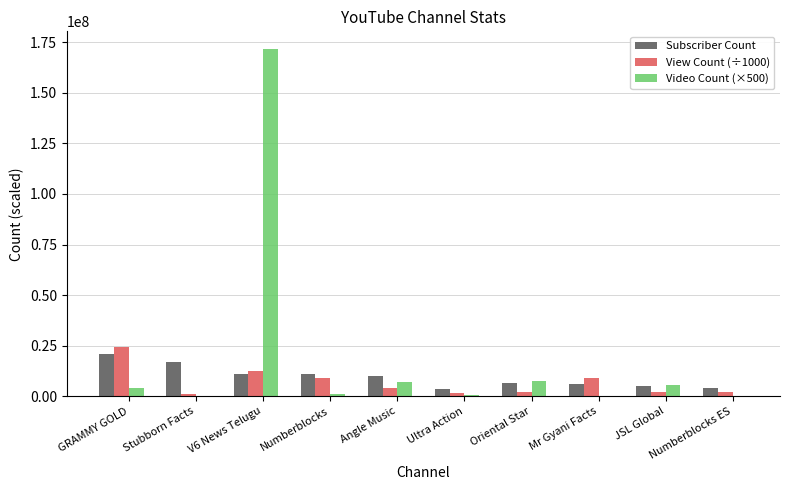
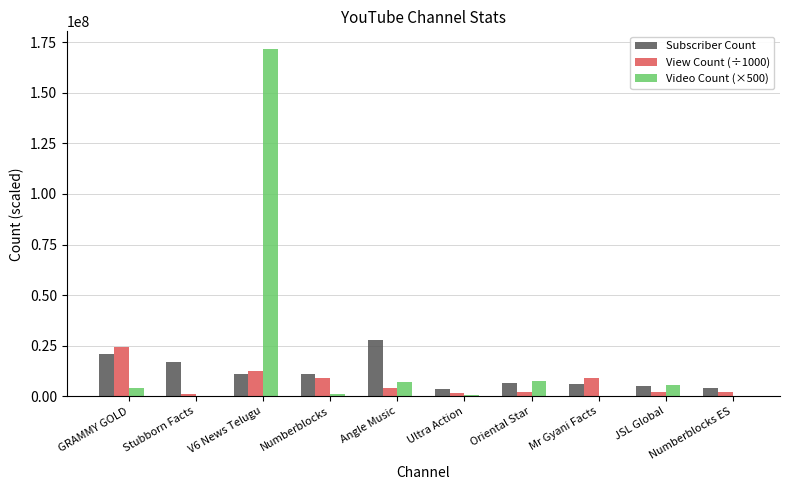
Subscriber Count, Angle Music: 10000000 -> 28000000
